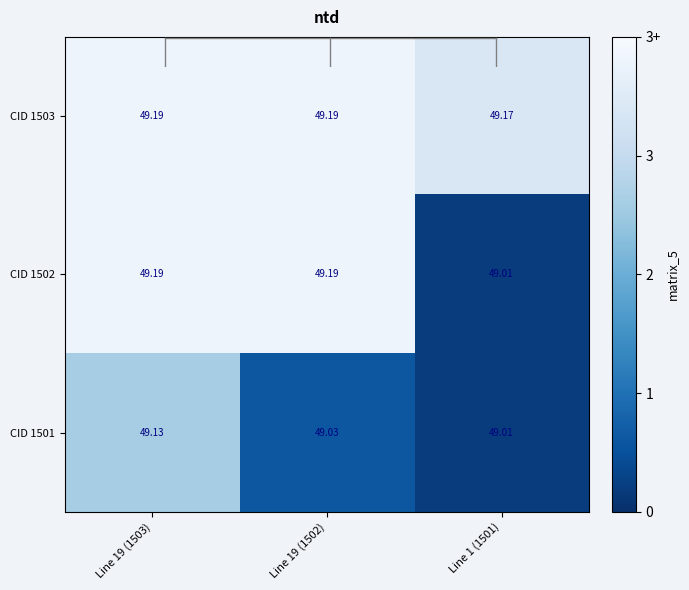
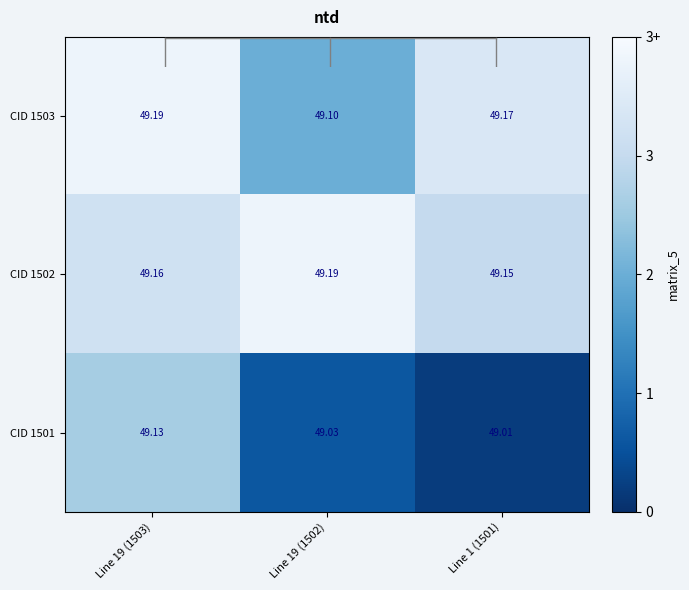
ntd, CID 1503, Line 19 (1502): 49.19 -> 49.10
ntd, CID 1502, Line 19 (1503): 49.19 -> 49.16
ntd, CID 1502, Line 1 (1501): 49.01 -> 49.15
